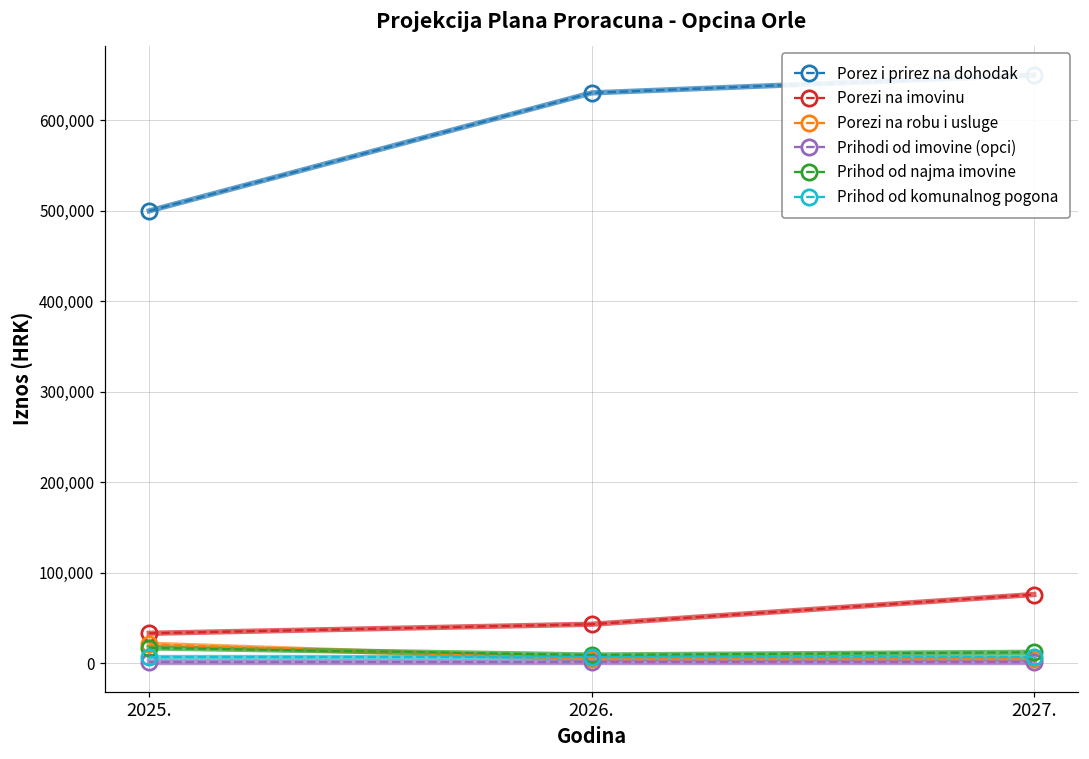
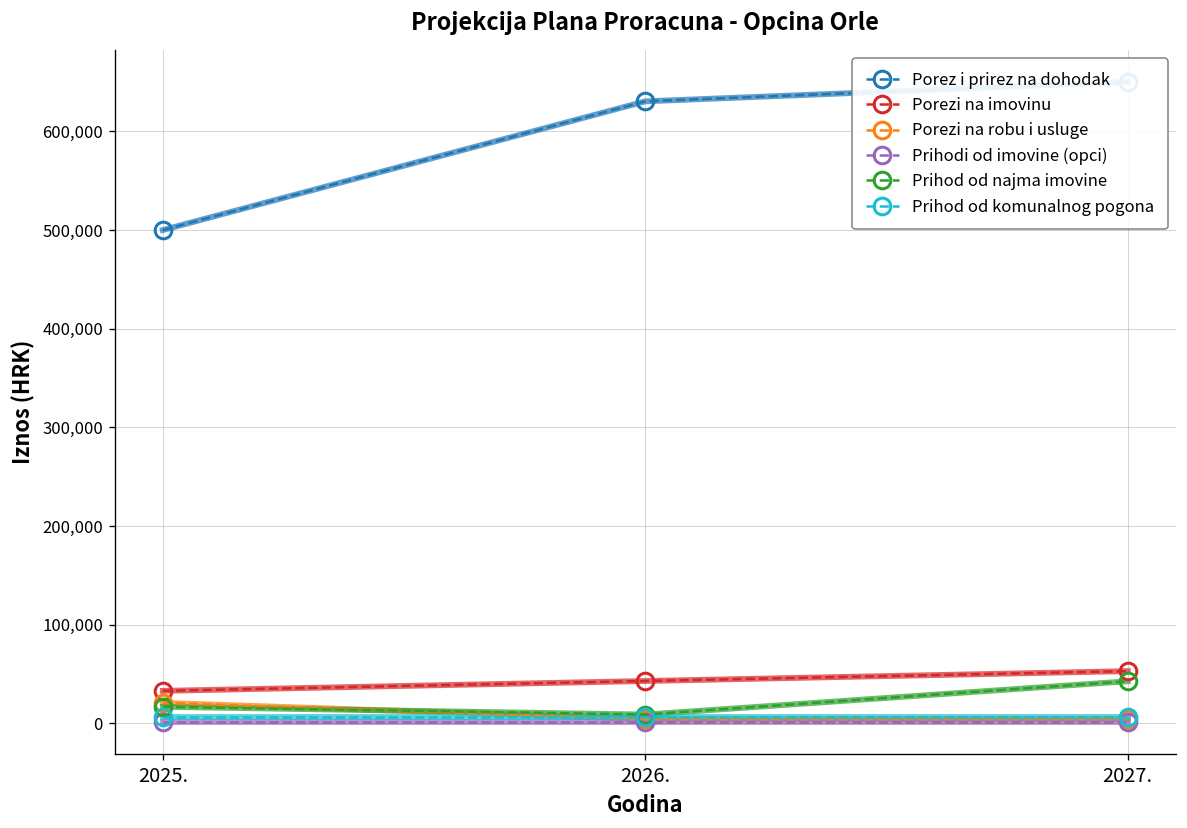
Porezi na imovinu, 2027.: 80,000 -> 50,000
Prihod od najma imovine, 2027.: 10,000 -> 40,000
